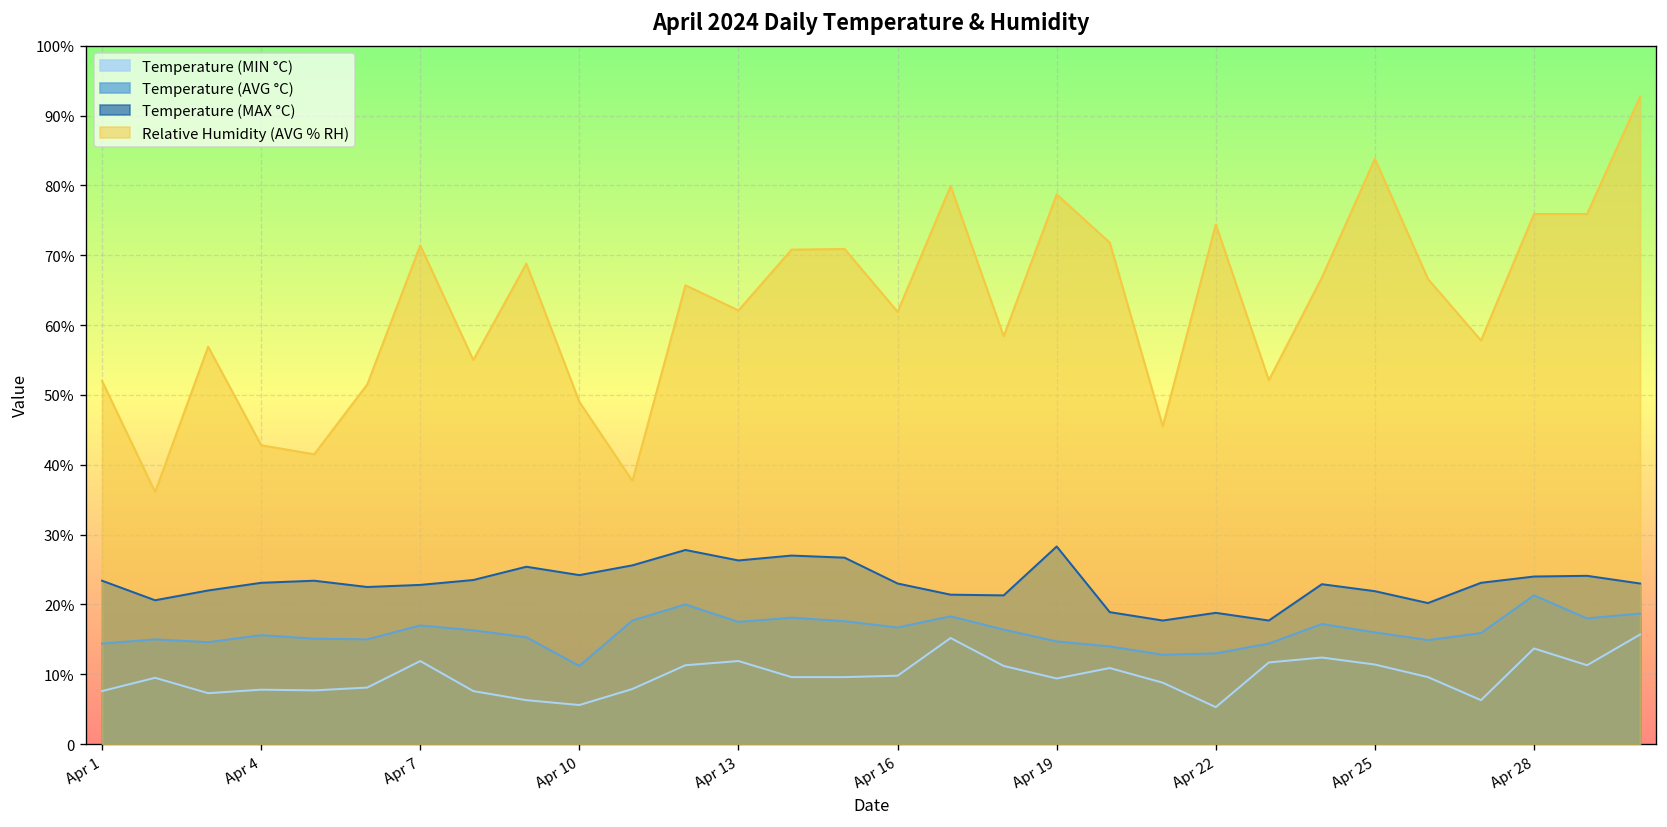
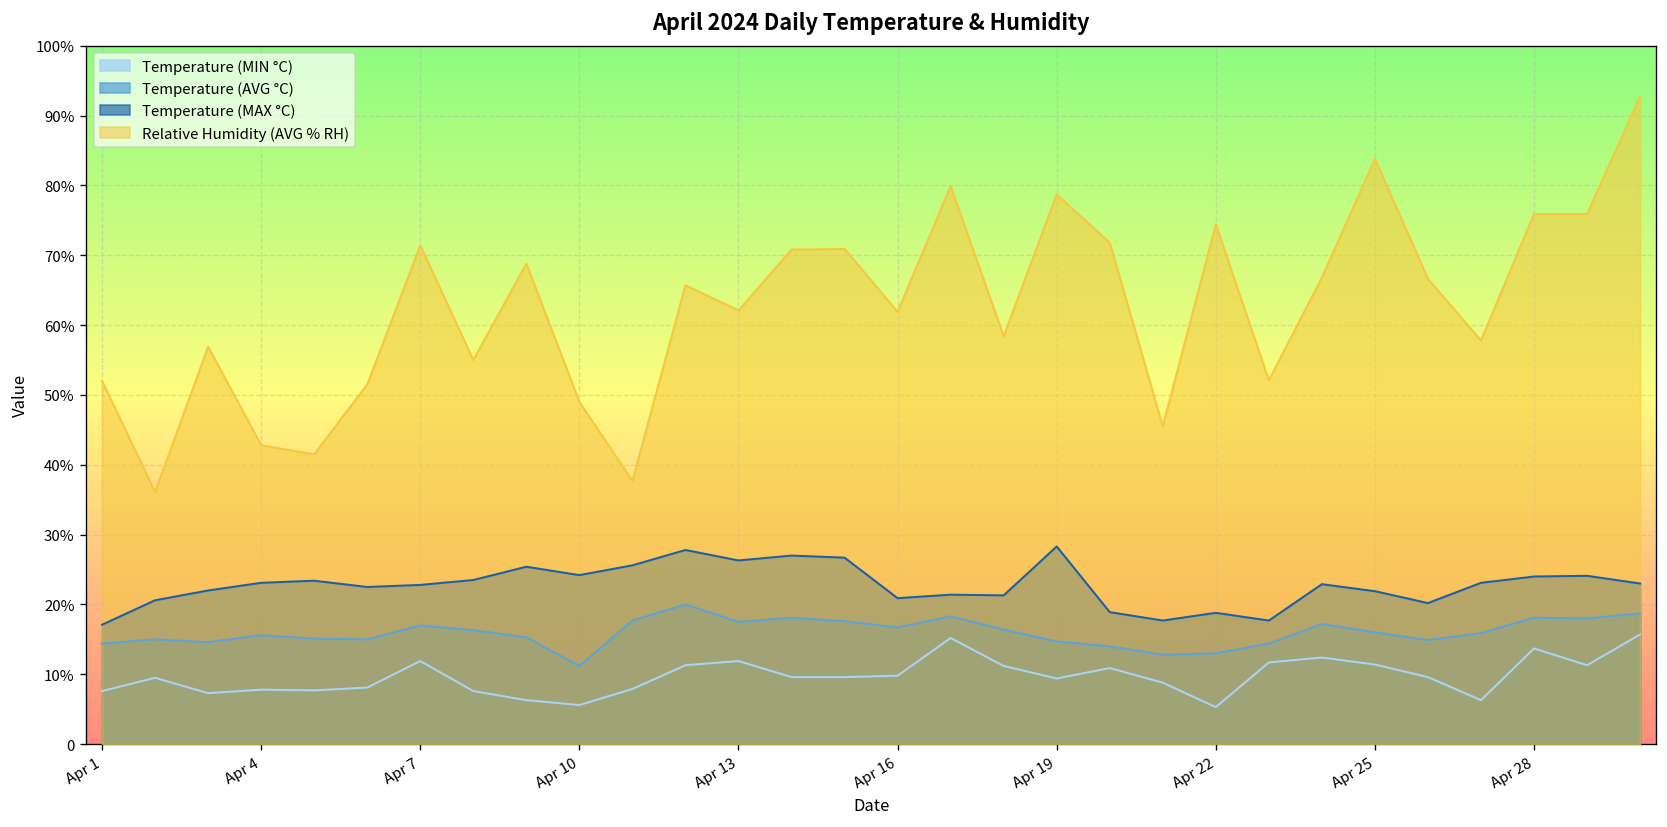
Temperature (MAX °C), Apr 1: 23% -> 17%
Temperature (MAX °C), Apr 16: 23% -> 21%
Temperature (AVG °C), Apr 28: 21% -> 18%
